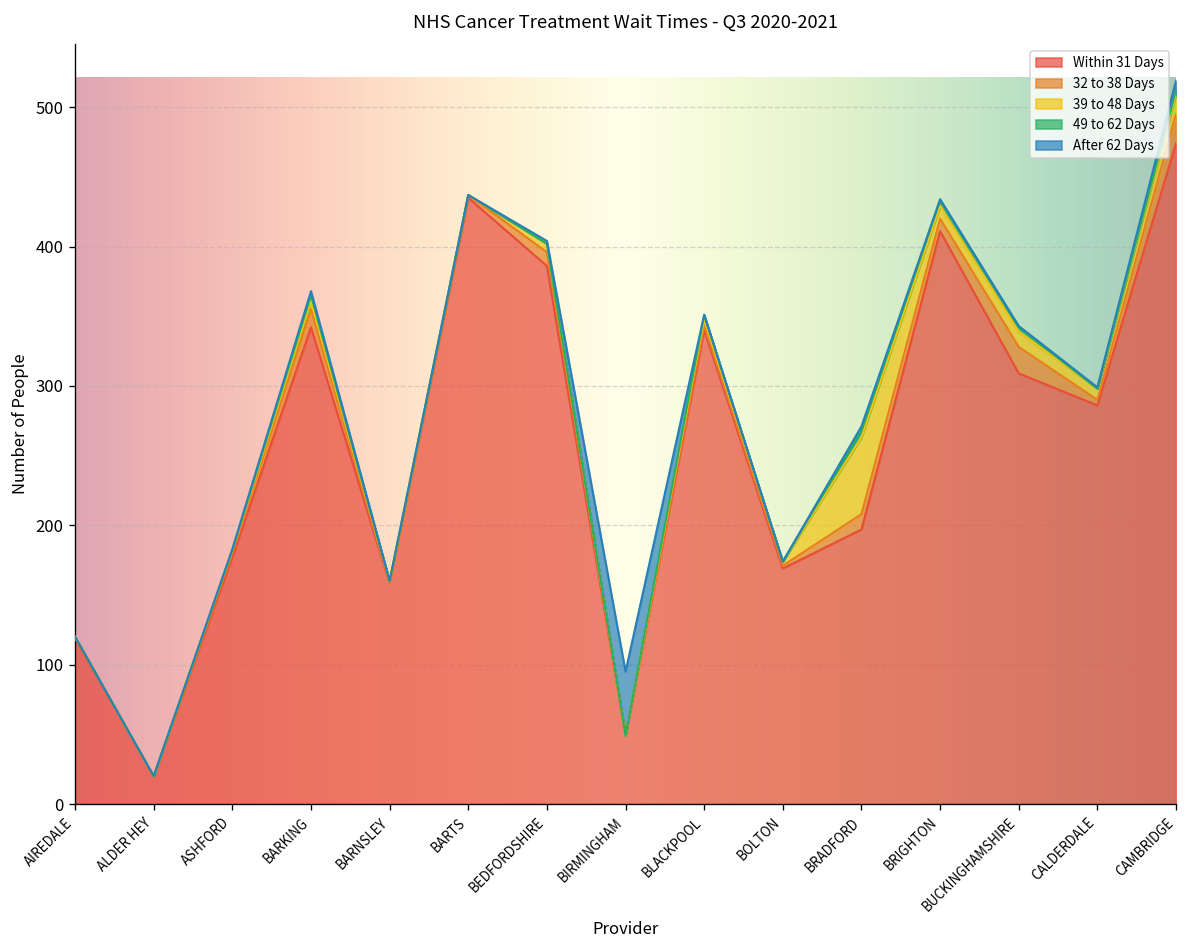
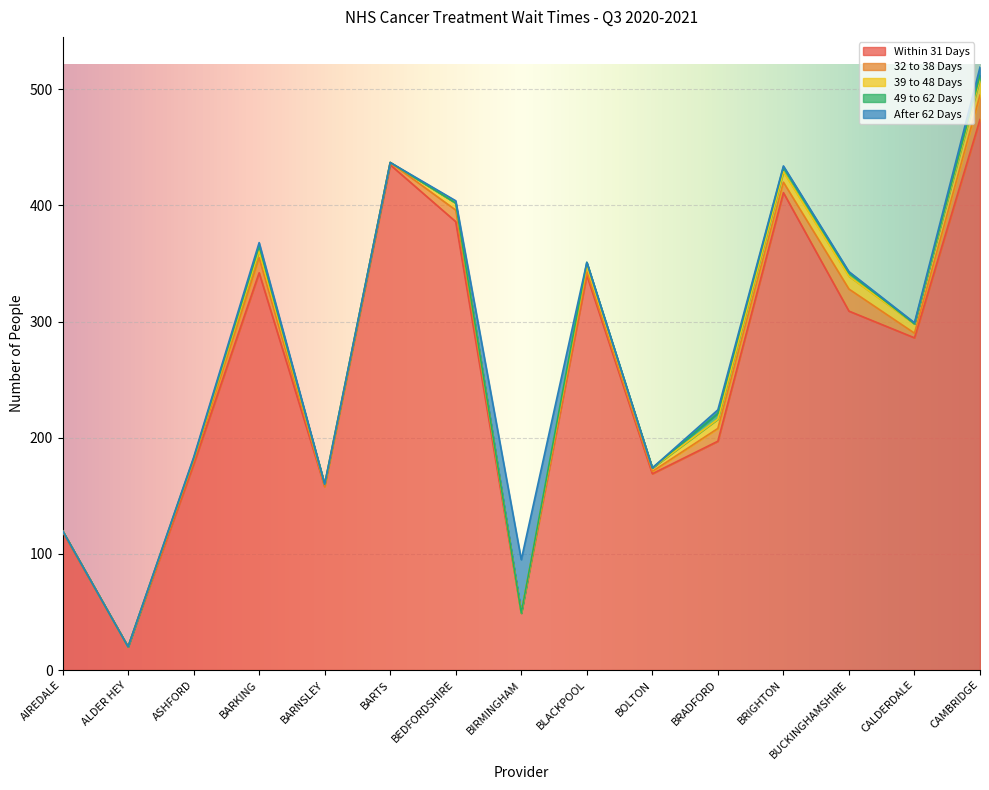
39 to 48 Days, BRADFORD: 55 -> 8
